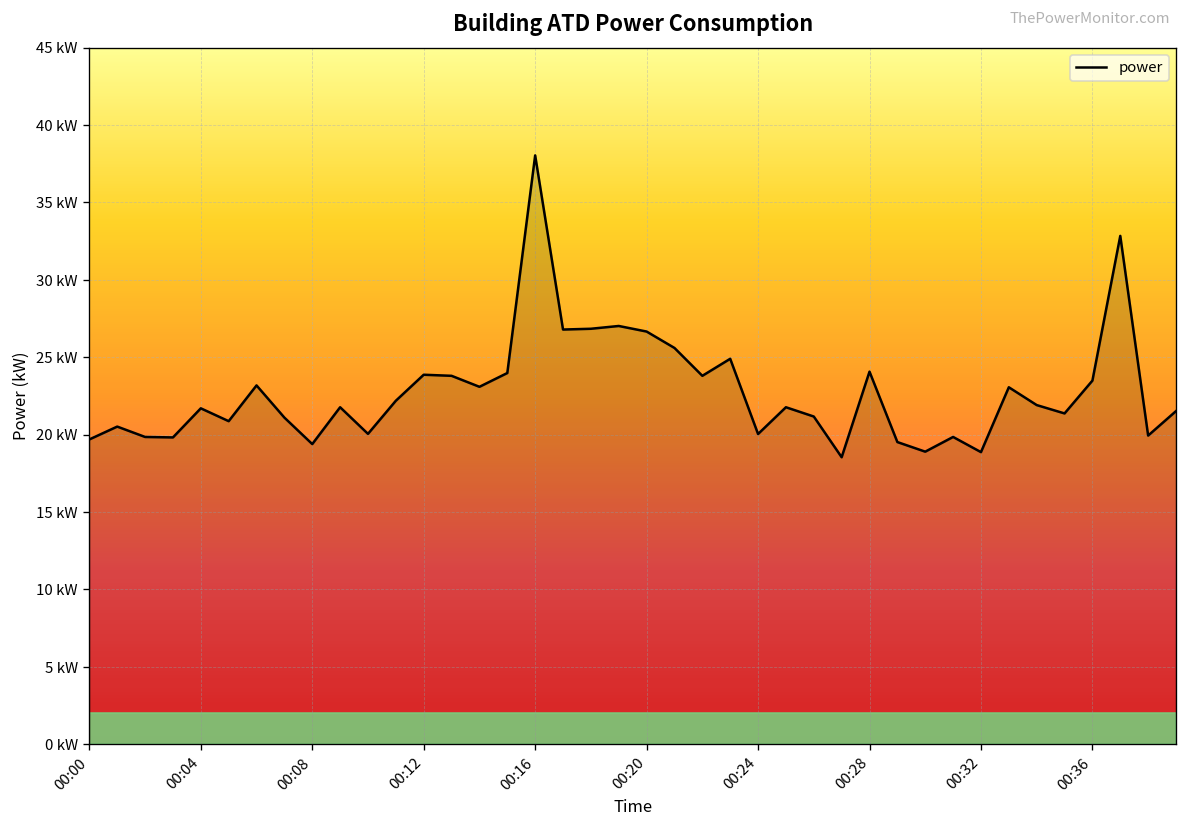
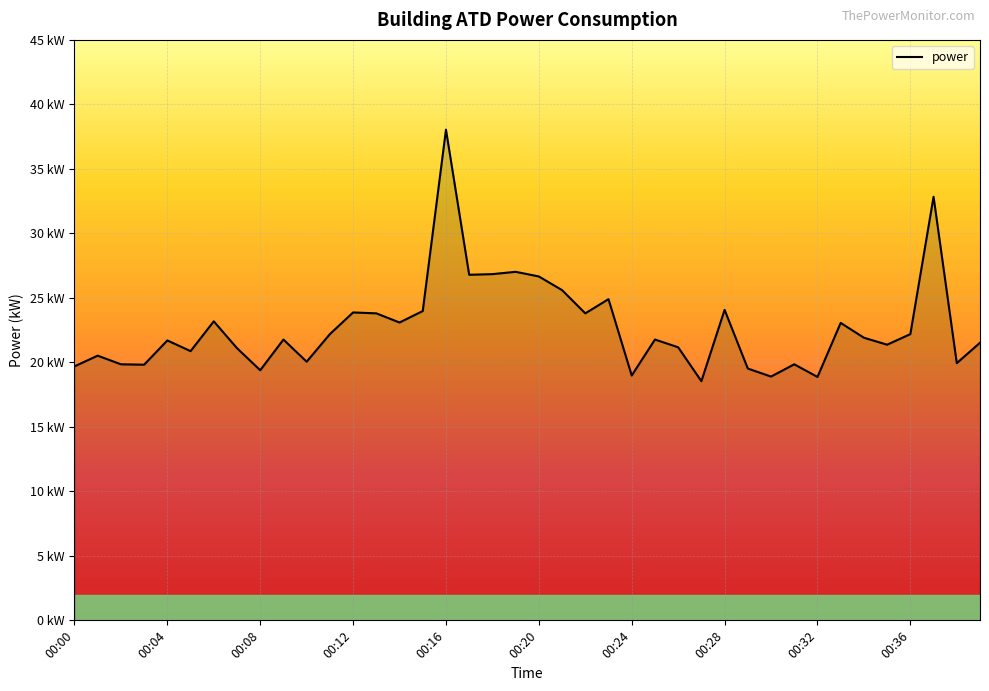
00:24: 20.0 kW -> 19.0 kW
00:36: 23.5 kW -> 22.2 kW
